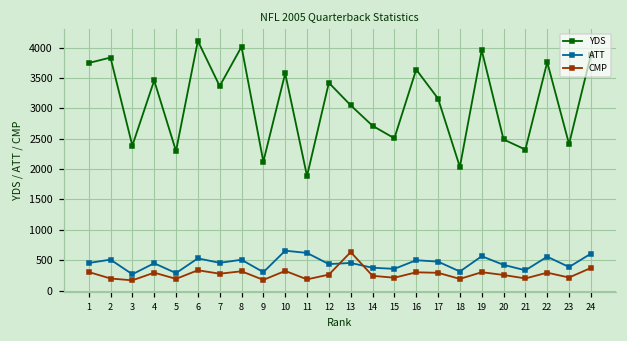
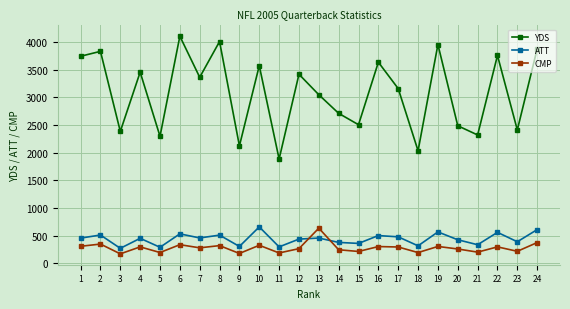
CMP, 2: 200 -> 300
ATT, 11: 600 -> 300
